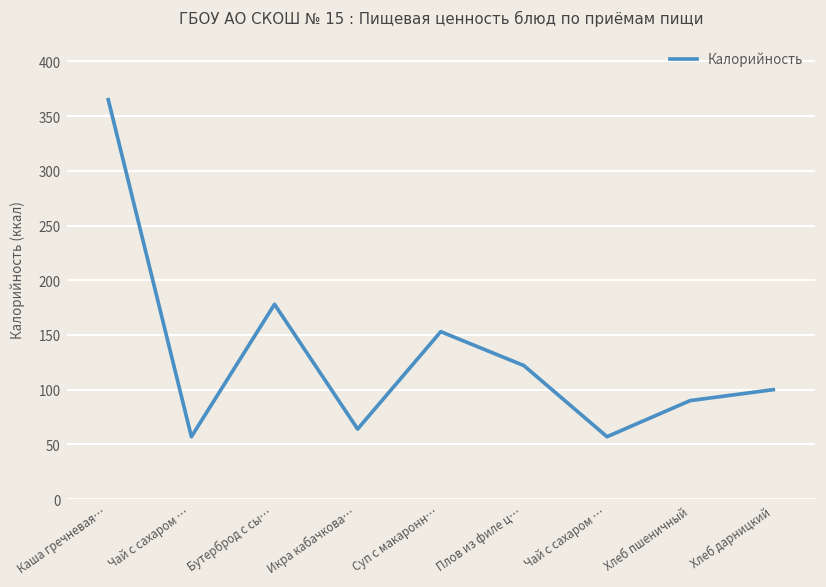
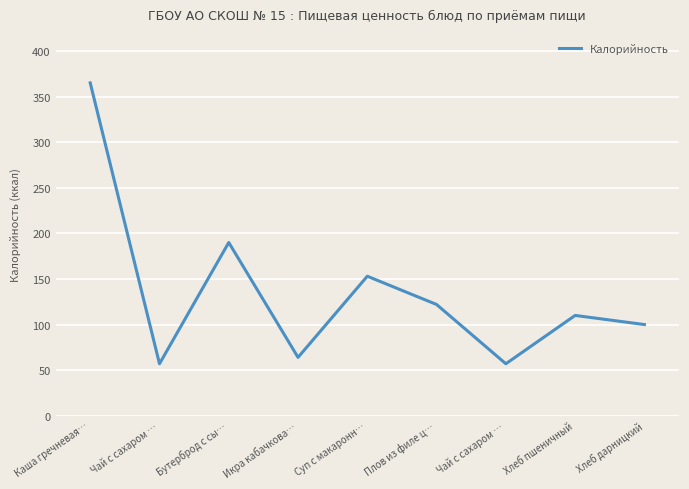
Бутерброд с сы…: 180 -> 190
Хлеб пшеничный: 90 -> 110
